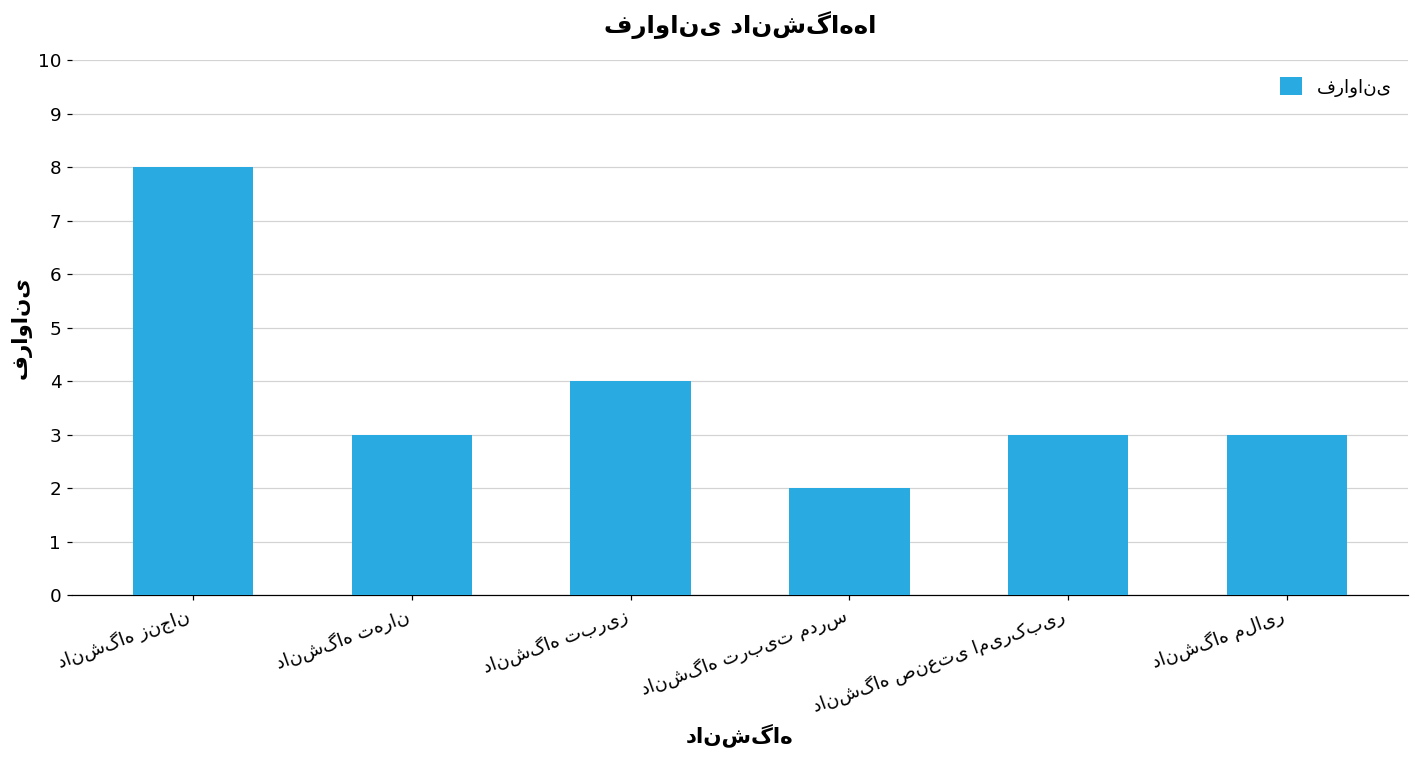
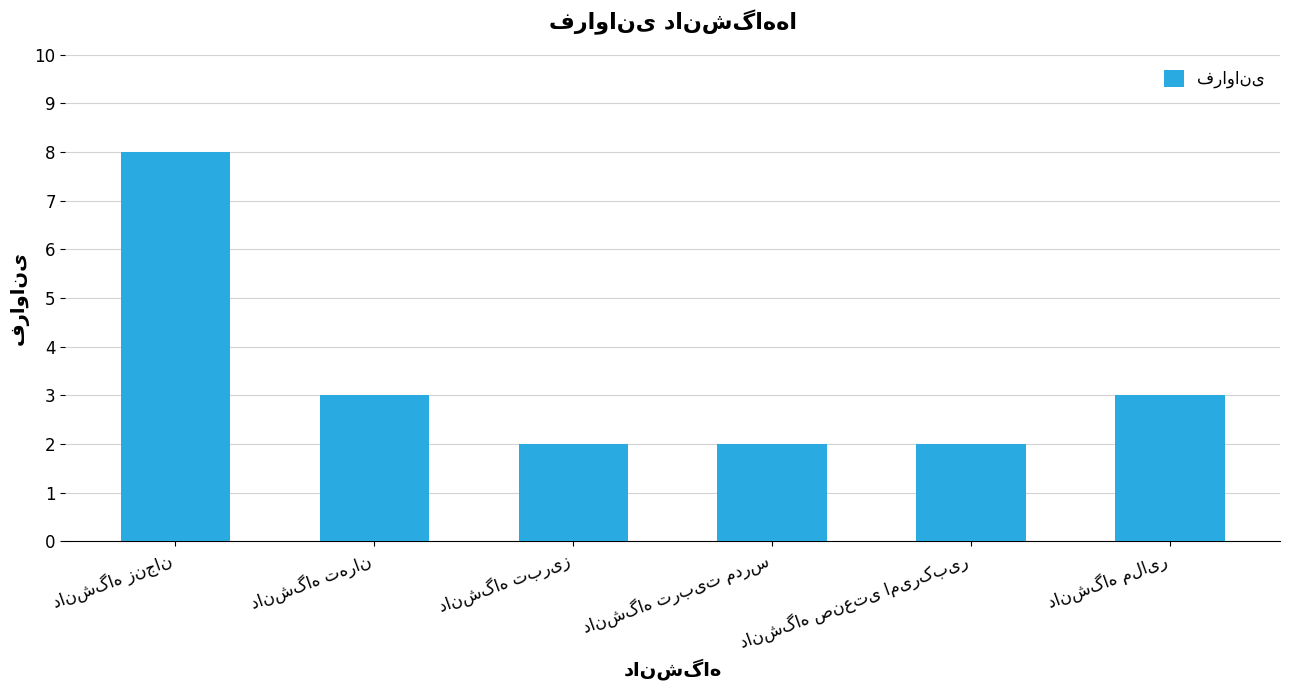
دانشگاه تبریز: 4 -> 2
دانشگاه صنعتی امیرکبیر: 3 -> 2
